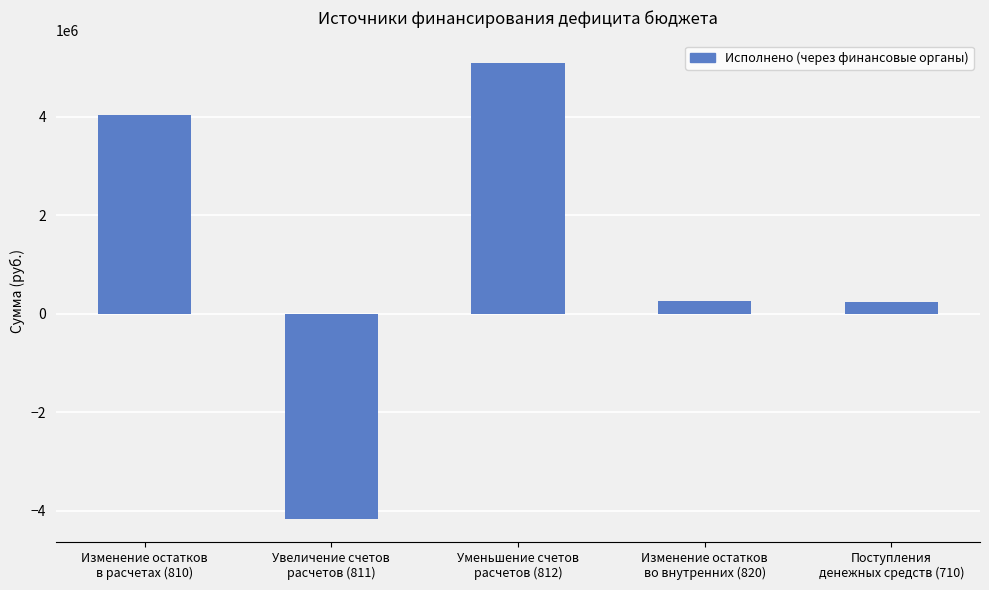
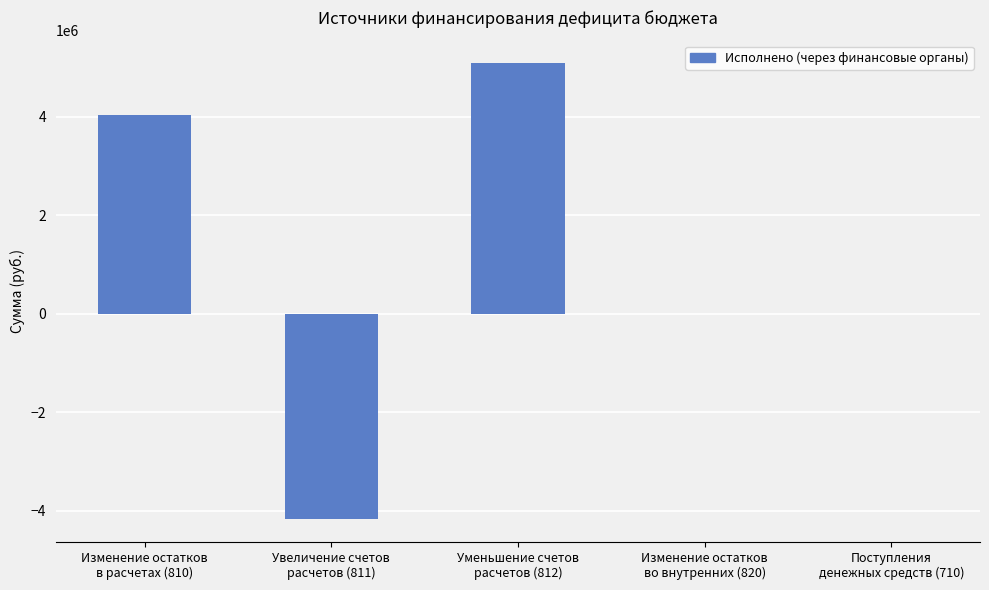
Изменение остатков во внутренних (820): 200000 -> 0
Поступления денежных средств (710): 200000 -> 0
